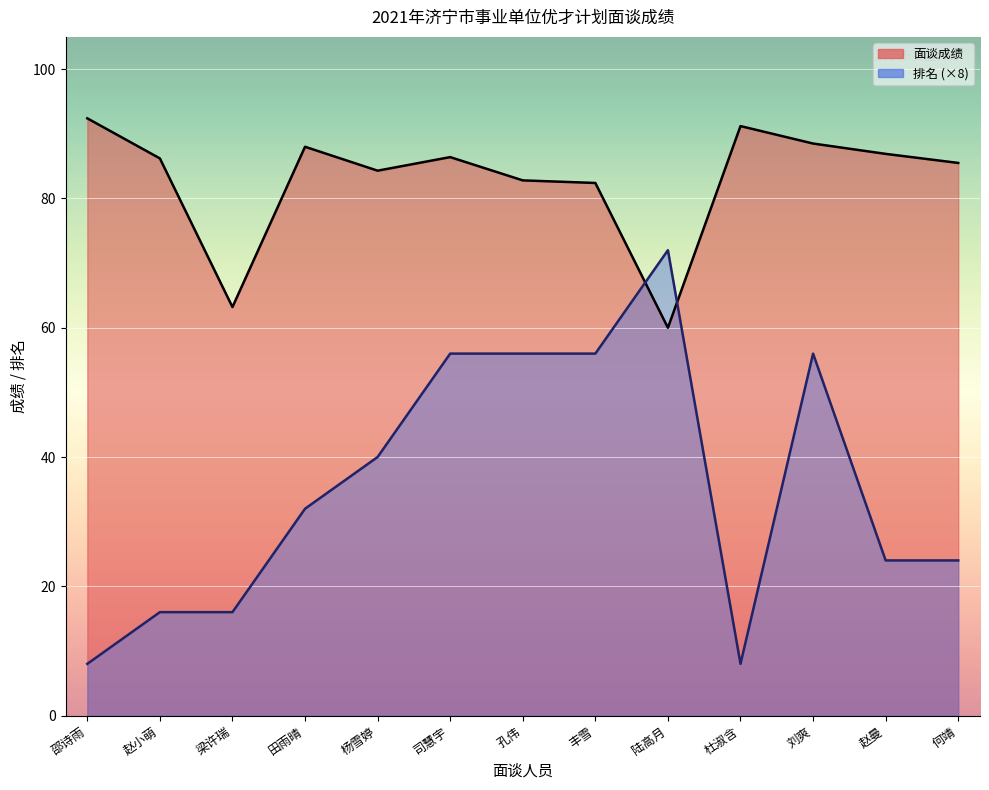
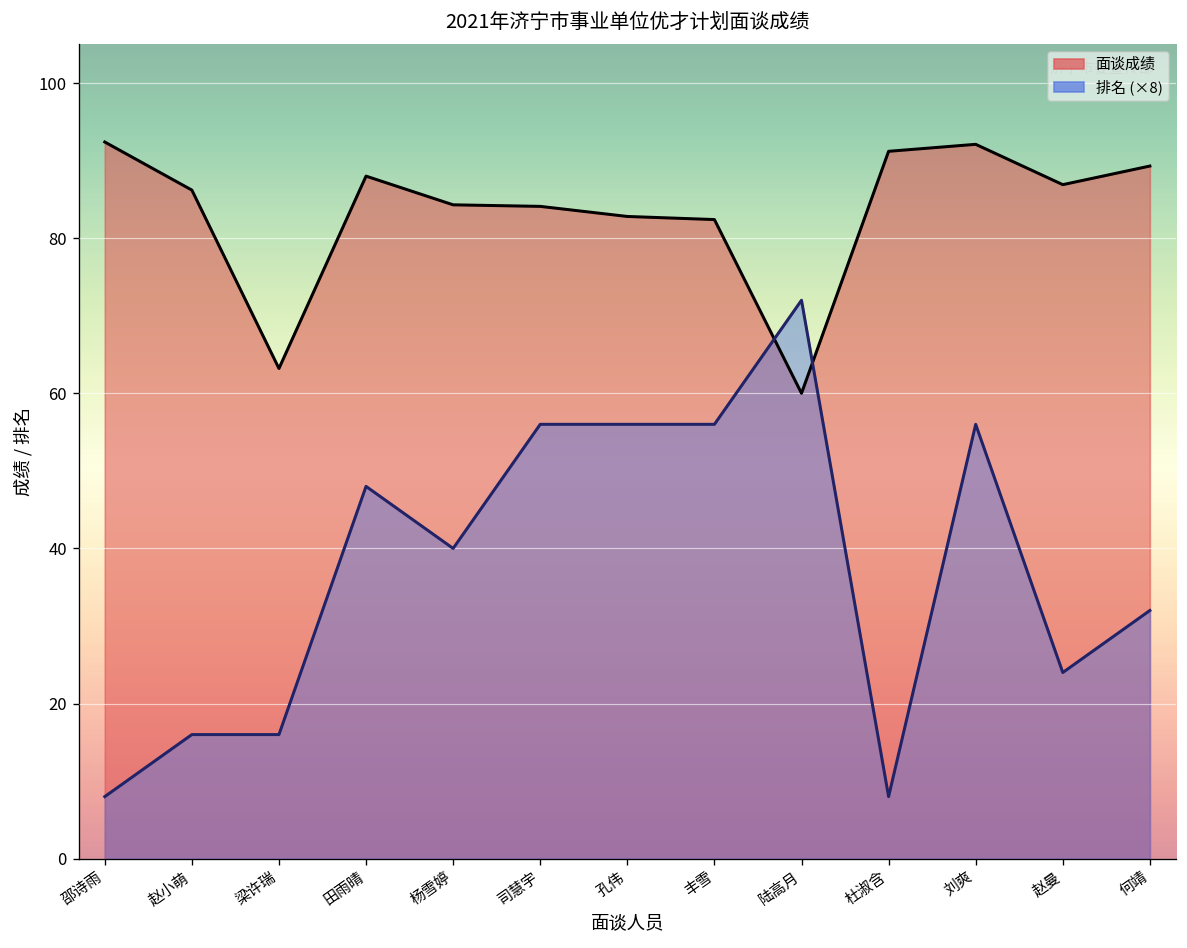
排名 (×8), 田雨晴: 32 -> 48
面谈成绩, 司慧宇: 86 -> 84
面谈成绩, 刘爽: 89 -> 92
面谈成绩, 何靖: 86 -> 89
排名 (×8), 何靖: 24 -> 32
